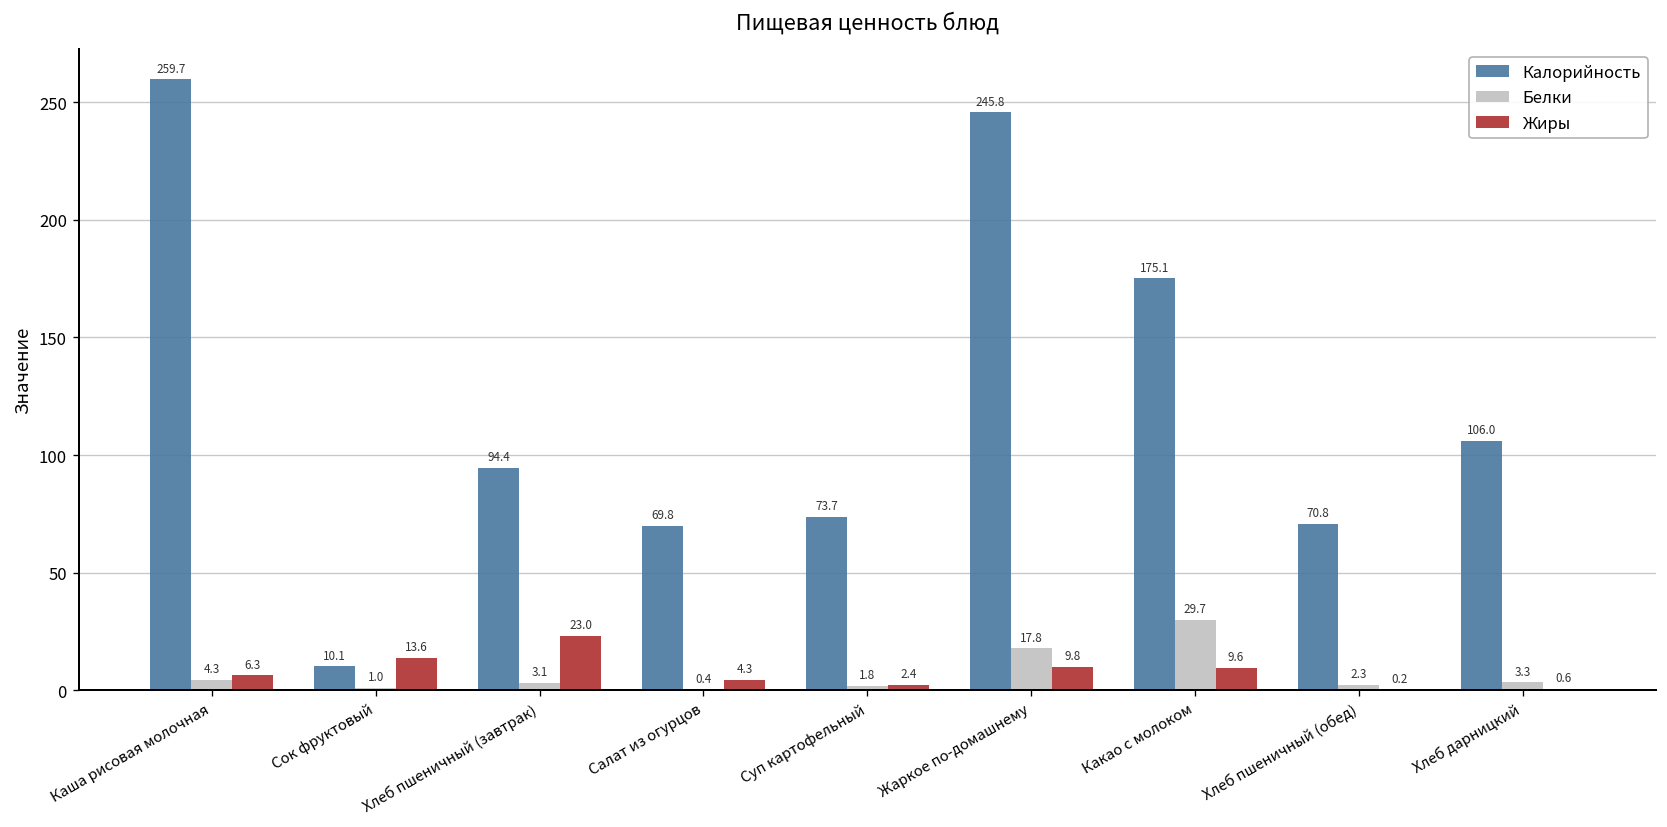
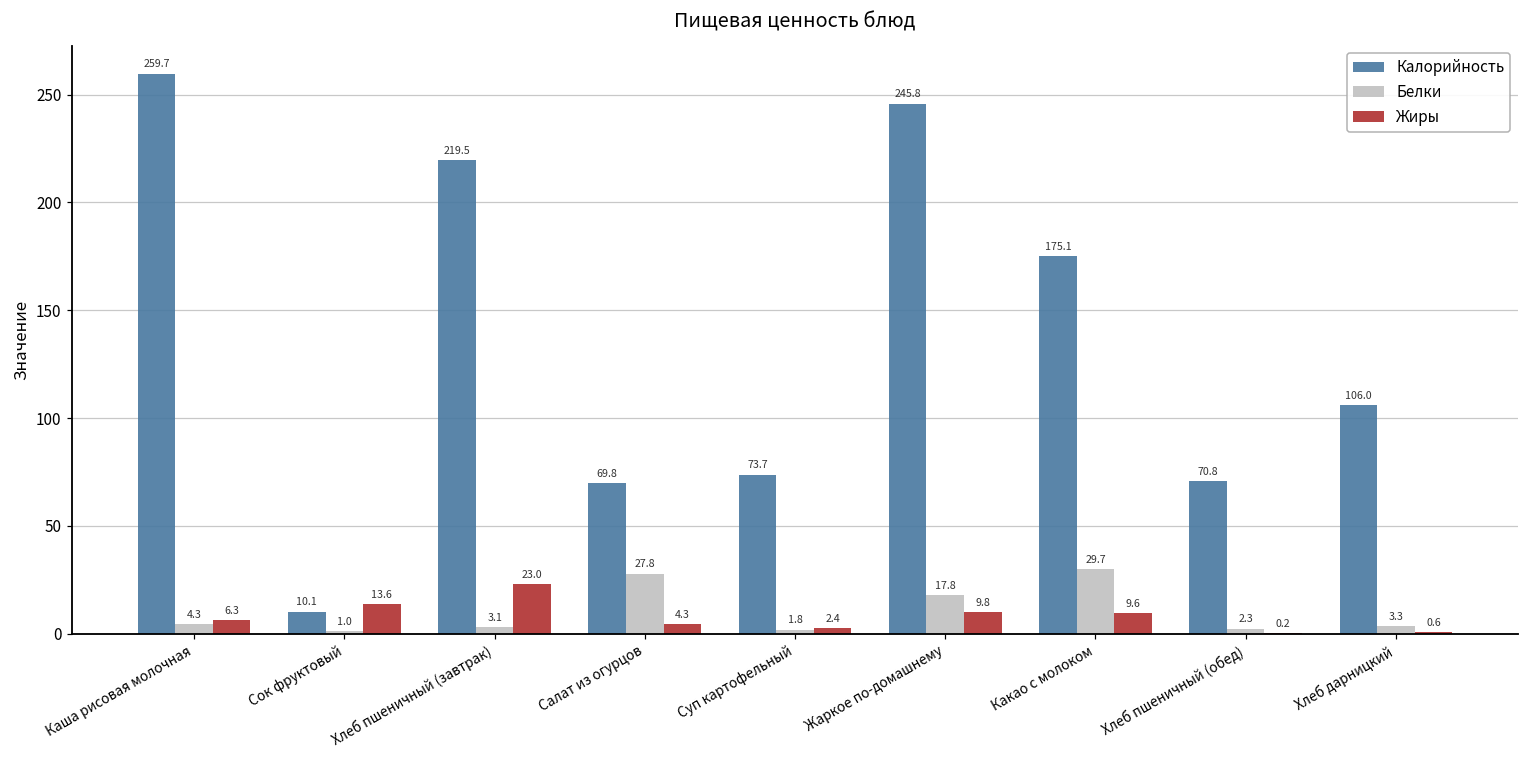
Калорийность, Хлеб пшеничный (завтрак): 94.4 -> 219.5
Белки, Салат из огурцов: 0.4 -> 27.8
